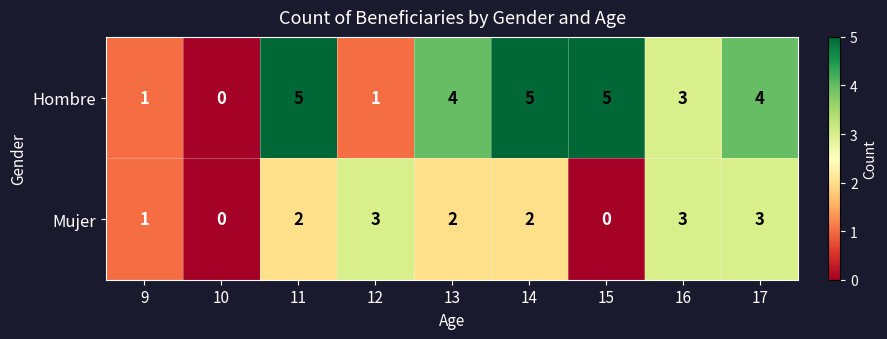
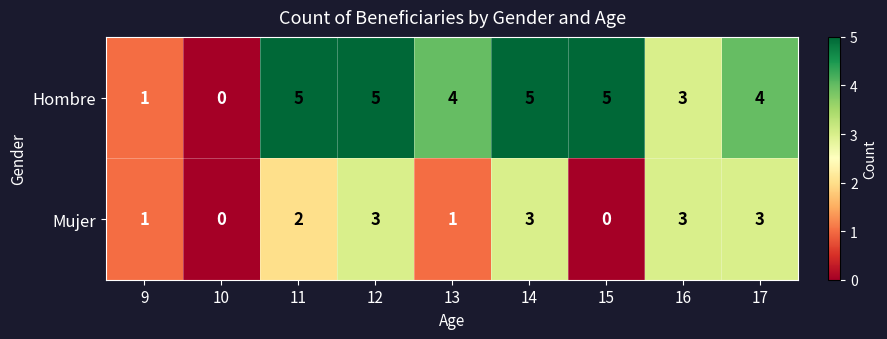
Hombre, 12: 1 -> 5
Mujer, 13: 2 -> 1
Mujer, 14: 2 -> 3
